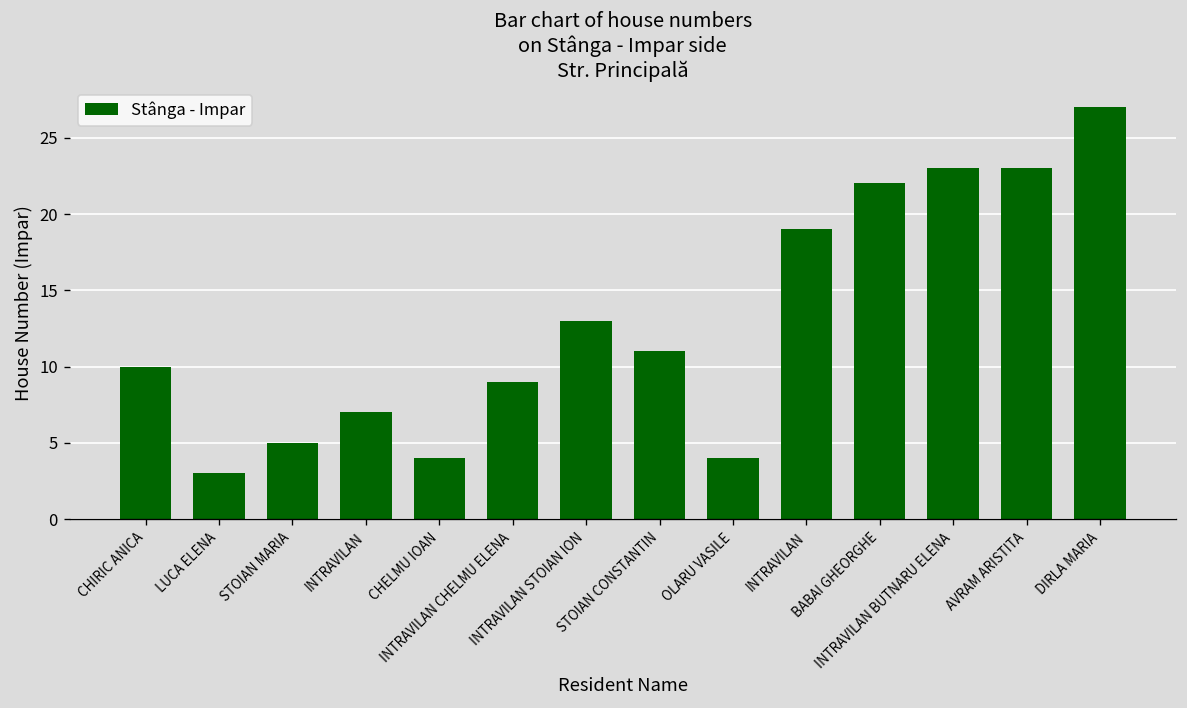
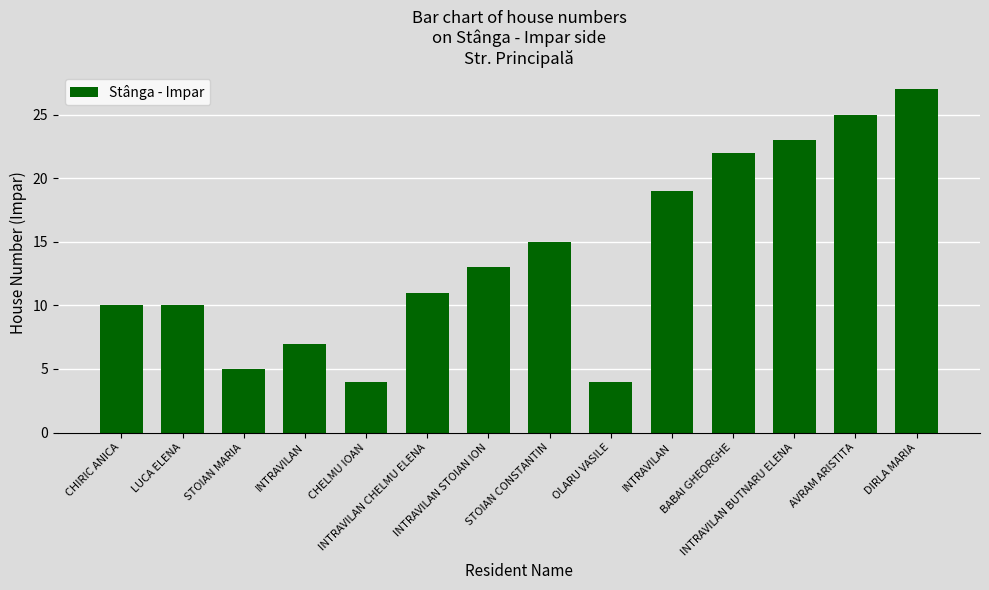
LUCA ELENA: 3 -> 10
INTRAVILAN CHELMU ELENA: 9 -> 11
STOIAN CONSTANTIN: 11 -> 15
AVRAM ARISTITA: 23 -> 25
